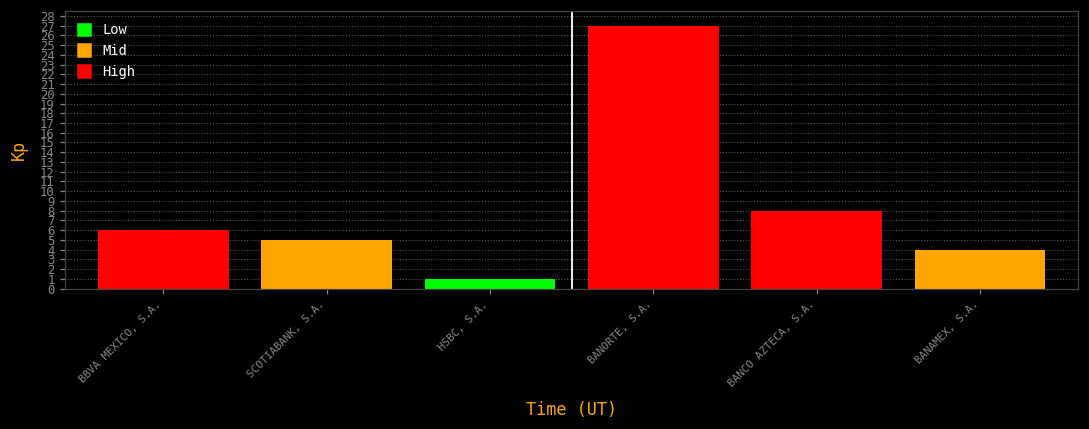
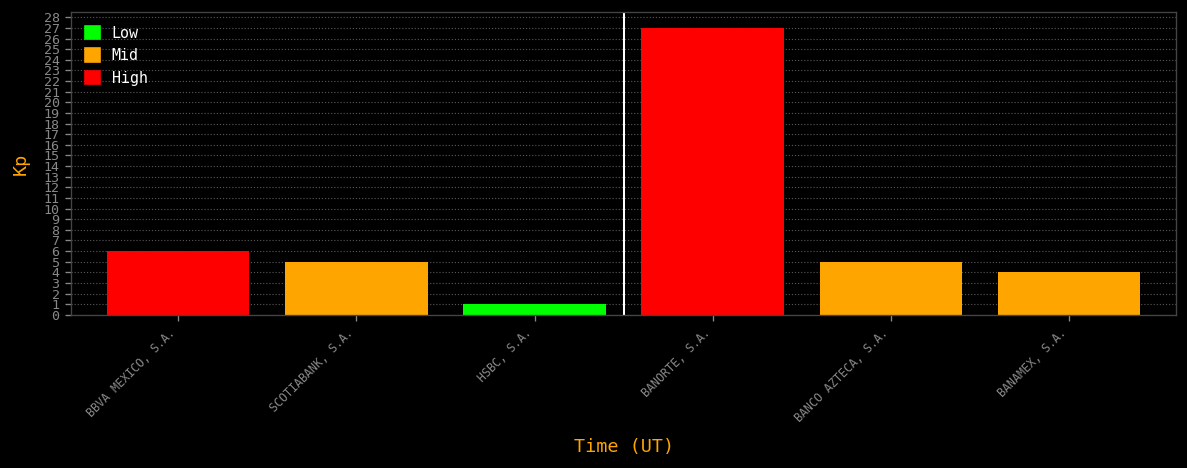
BANCO AZTECA, S.A.: 8 -> 5
